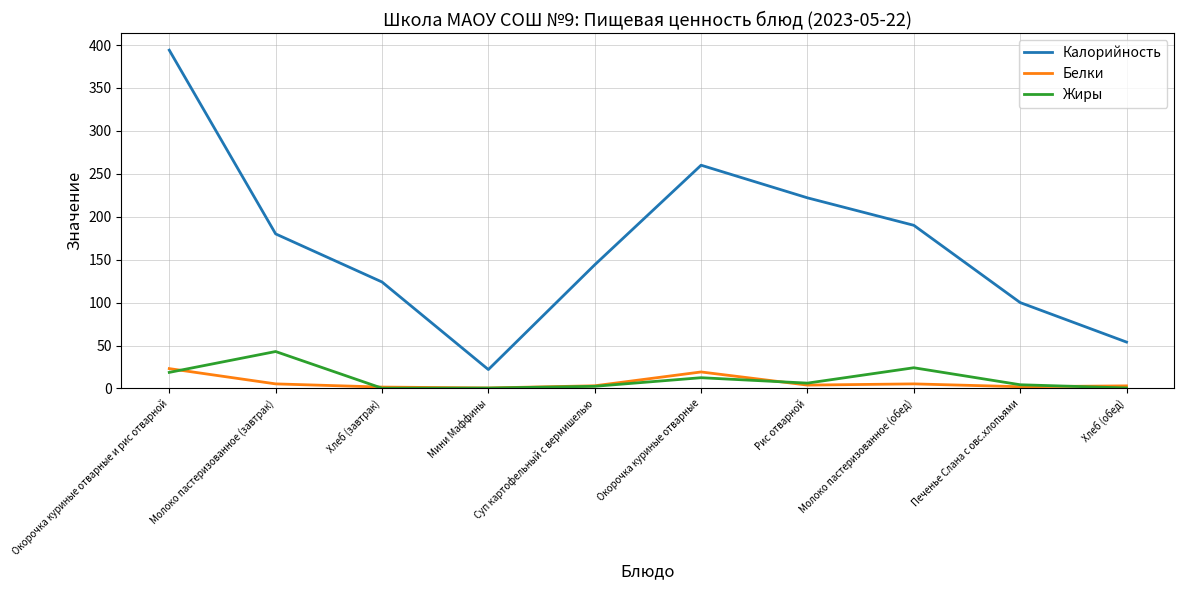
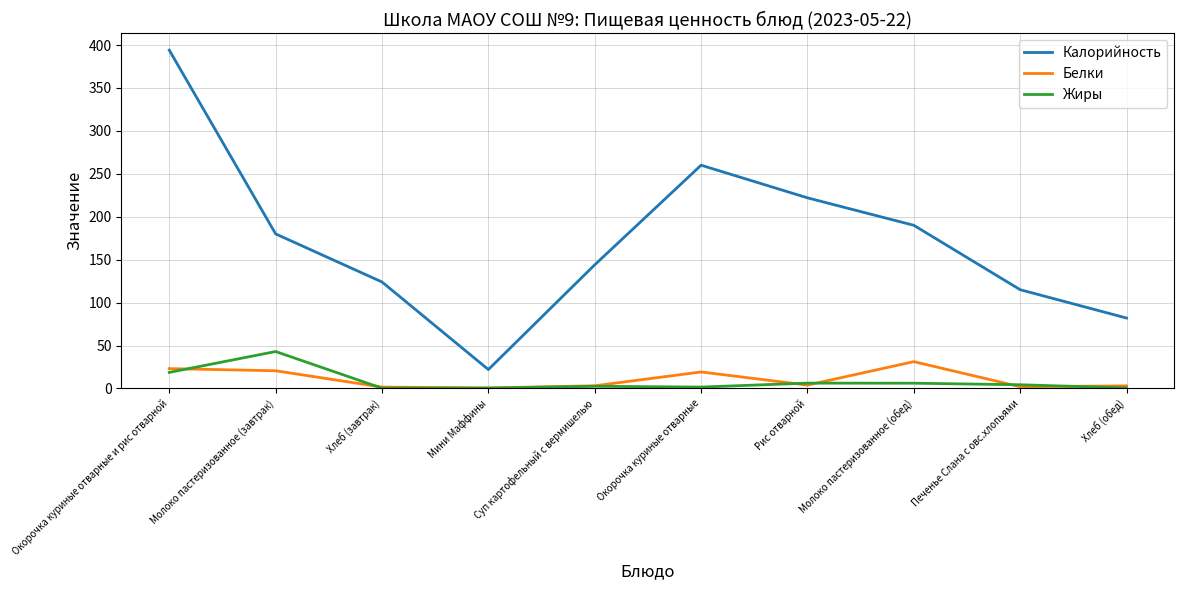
Белки, Молоко пастеризованное (завтрак): 10 -> 20
Жиры, Окорочка куриные отварные: 10 -> 0
Белки, Молоко пастеризованное (обед): 10 -> 30
Жиры, Молоко пастеризованное (обед): 20 -> 10
Калорийность, Печенье Слана с овс.хлопьями: 100 -> 120
Калорийность, Хлеб (обед): 50 -> 80
